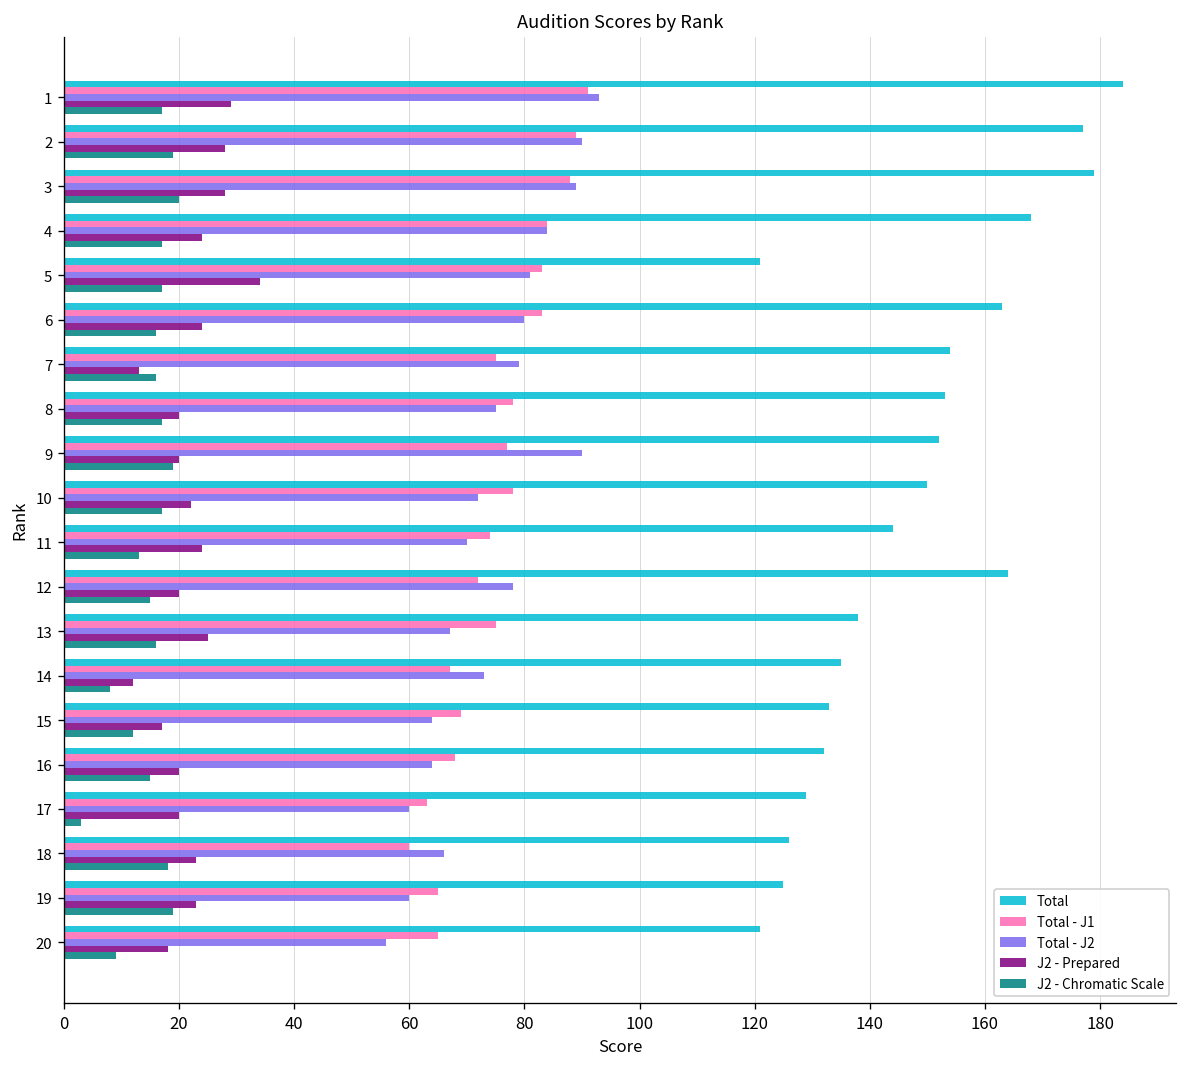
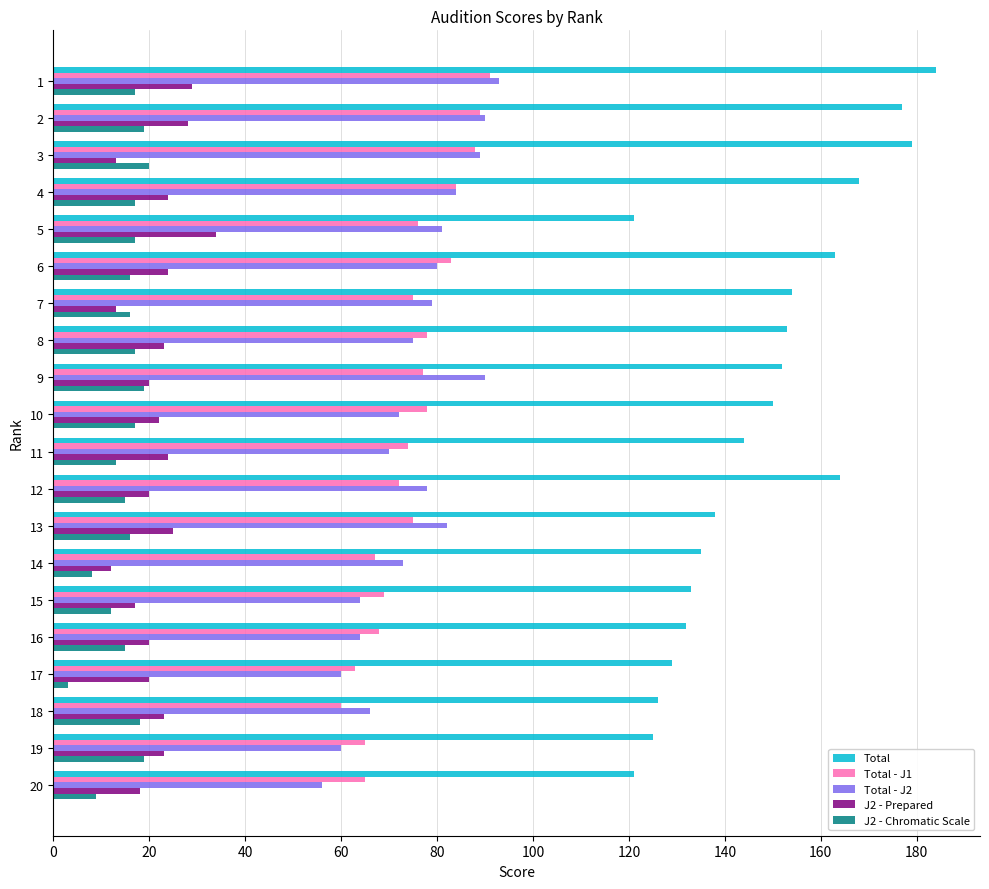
J2 - Prepared, 3: 28 -> 13
Total - J1, 5: 83 -> 76
J2 - Prepared, 8: 20 -> 23
Total - J2, 13: 67 -> 82
